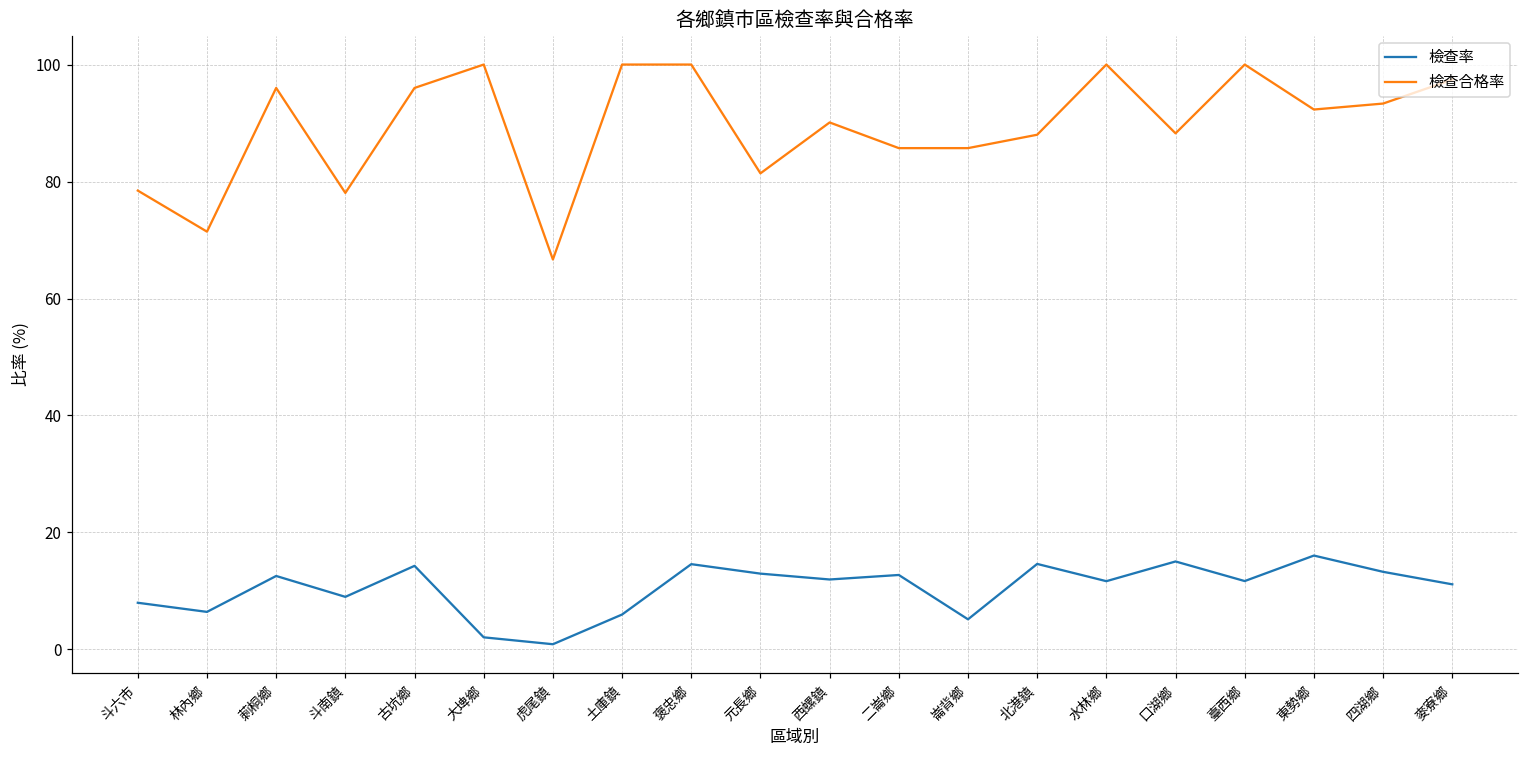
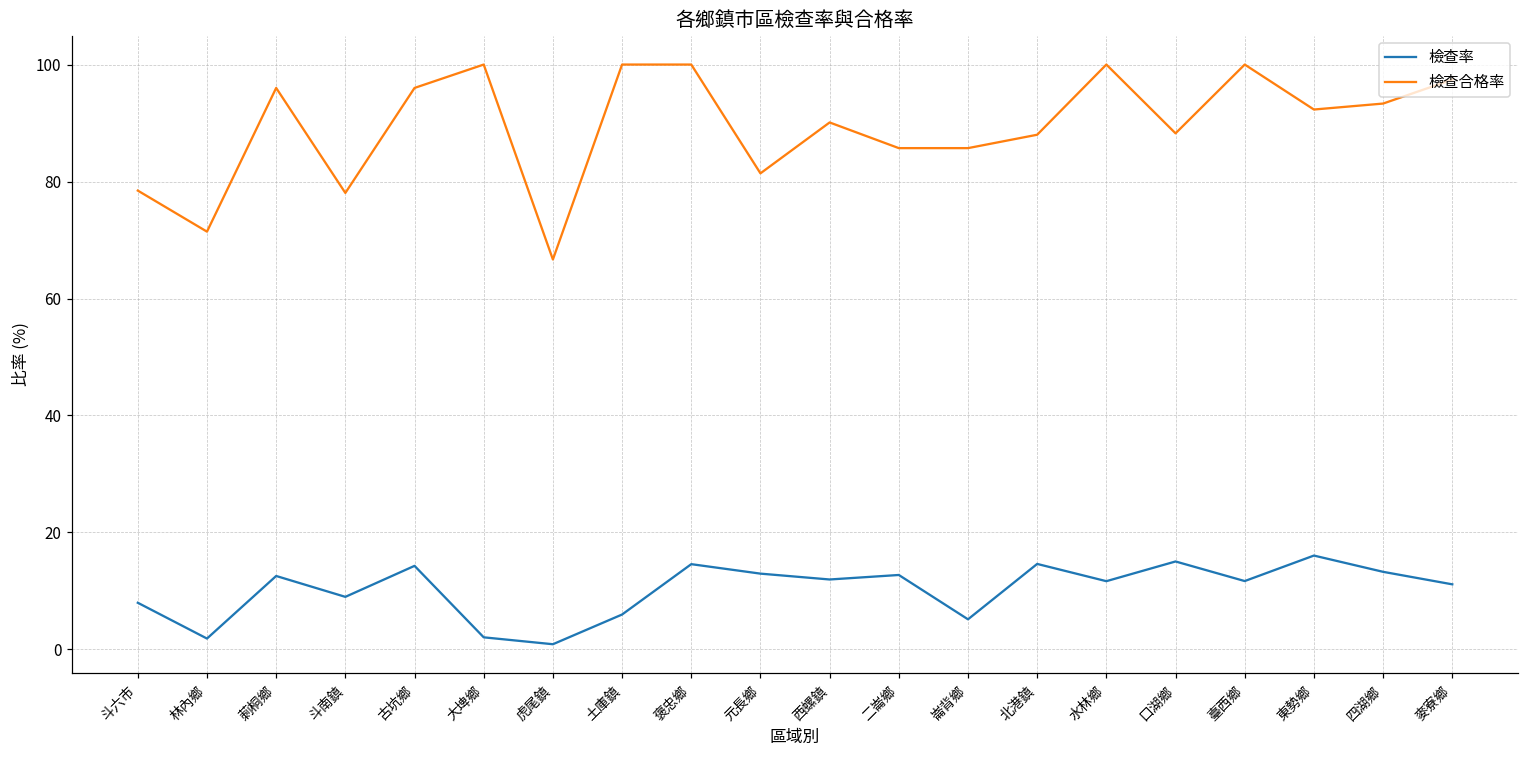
檢查率, 林內鄉: 6 -> 2
